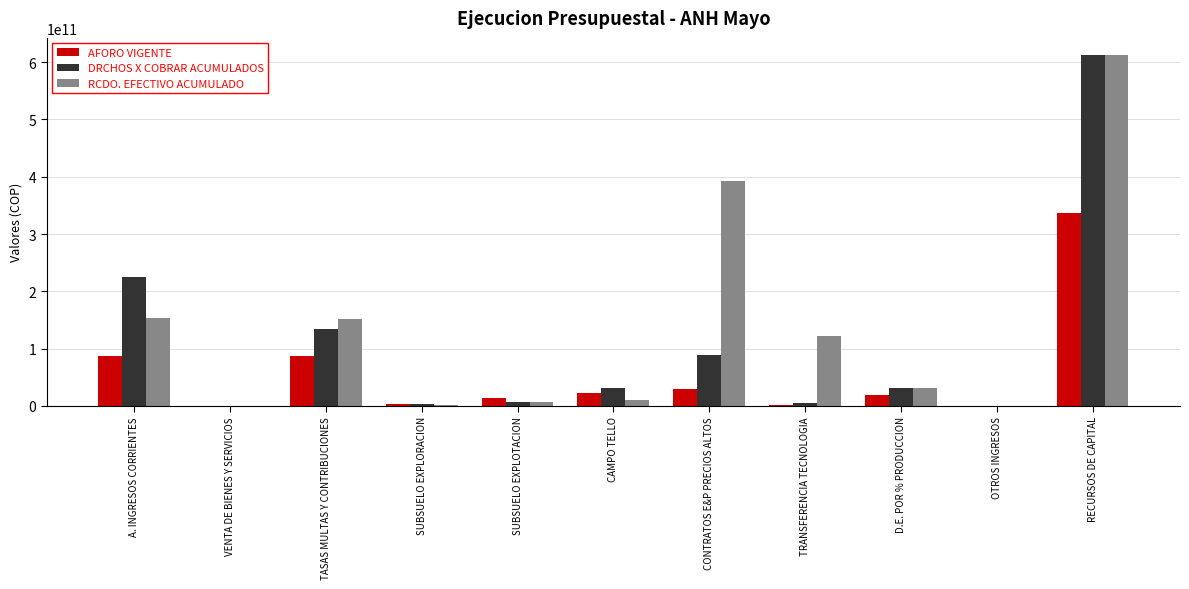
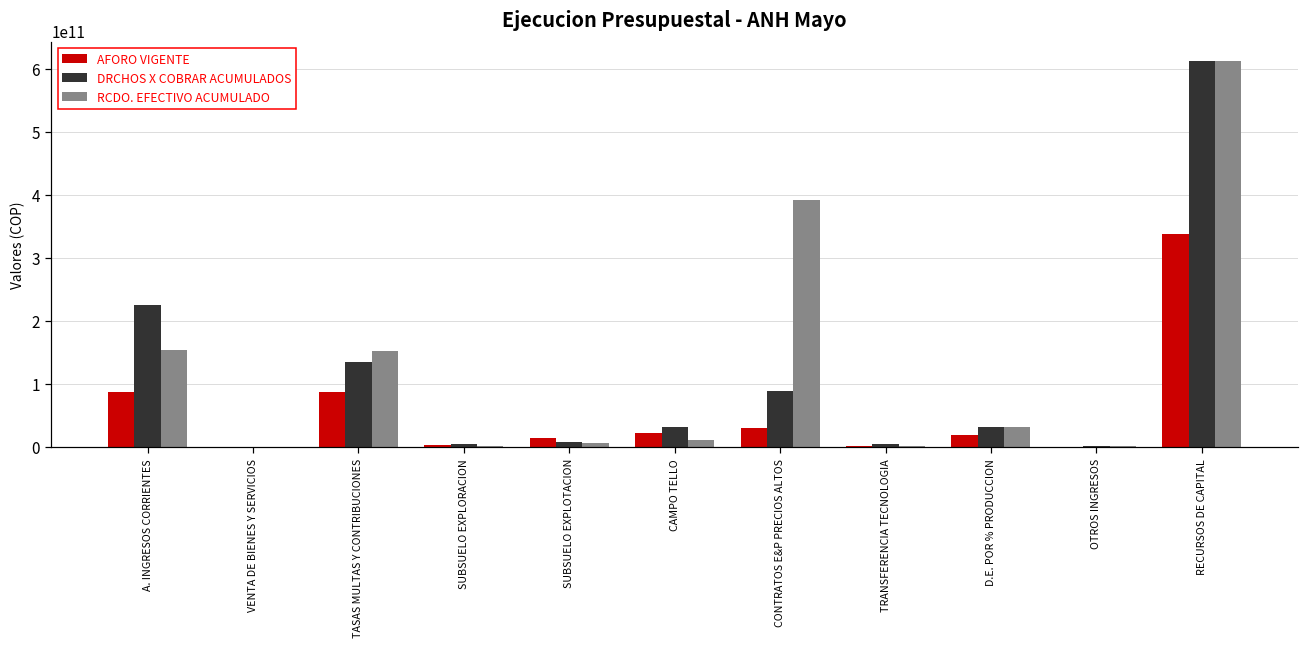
RCDO. EFECTIVO ACUMULADO, TRANSFERENCIA TECNOLOGIA: 120000000000 -> 0
